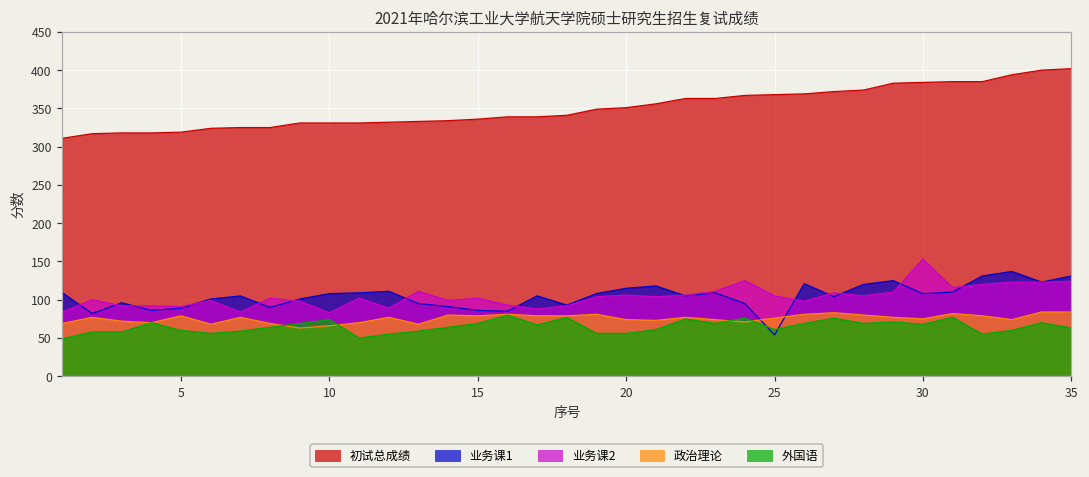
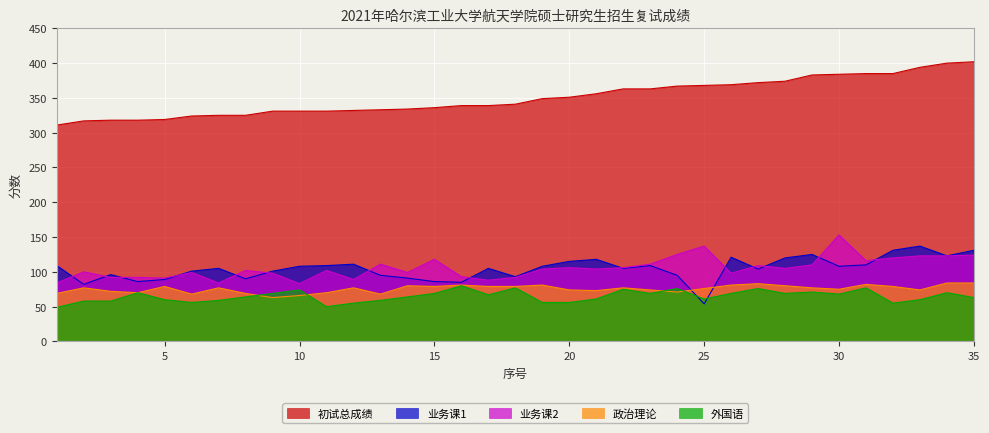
业务课2, 15: 100 -> 120
业务课2, 25: 110 -> 140
